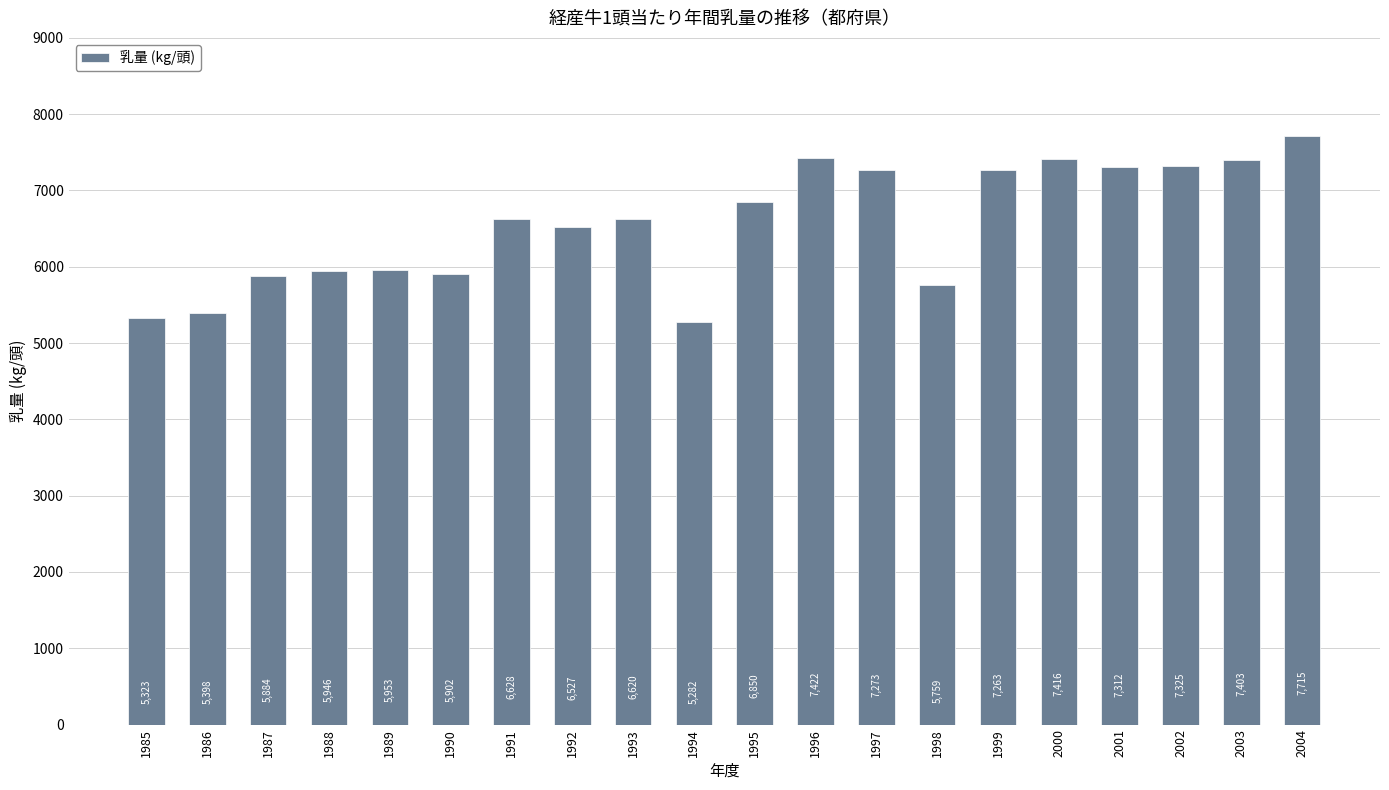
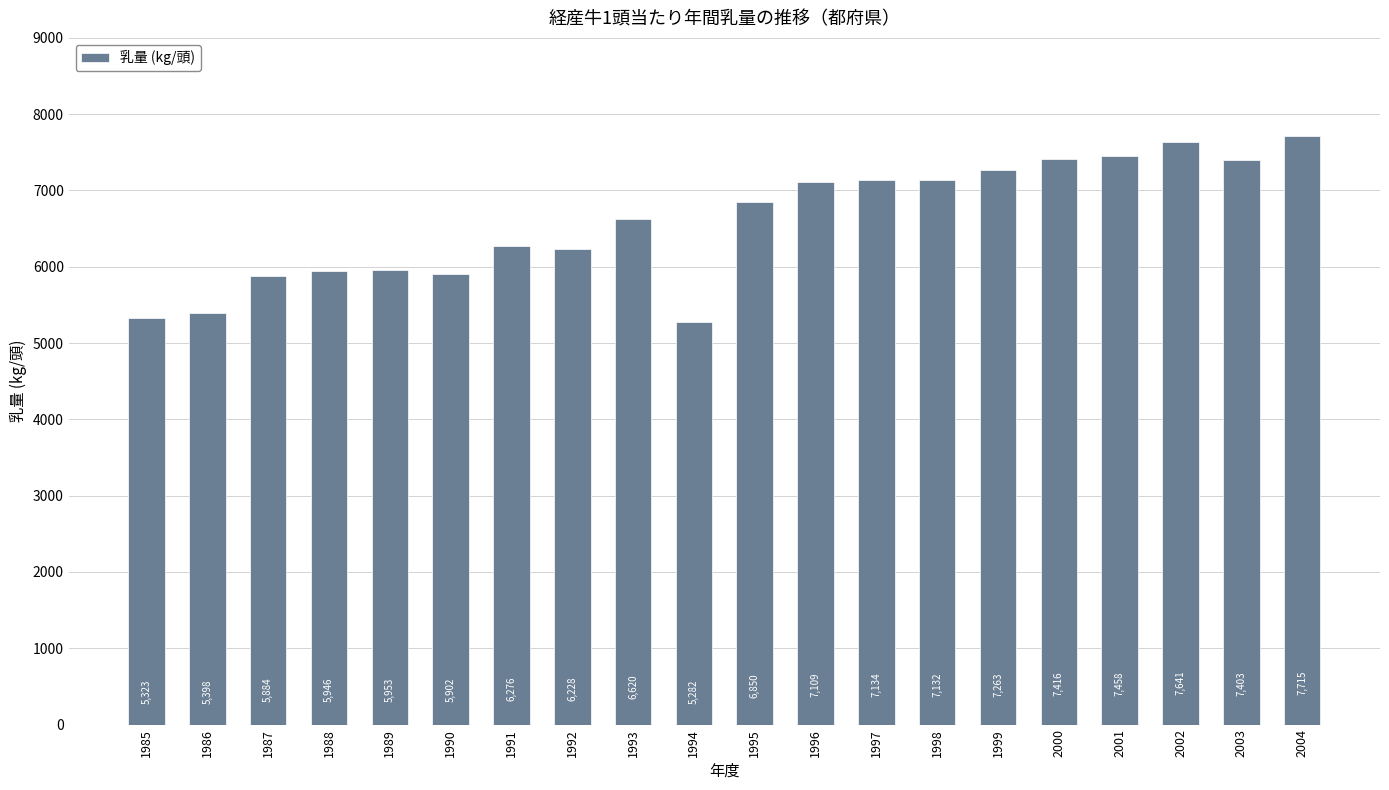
1991: 6,628 -> 6,276
1992: 6,527 -> 6,228
1996: 7,422 -> 7,109
1997: 7,273 -> 7,134
1998: 5,759 -> 7,132
2001: 7,312 -> 7,458
2002: 7,325 -> 7,641
